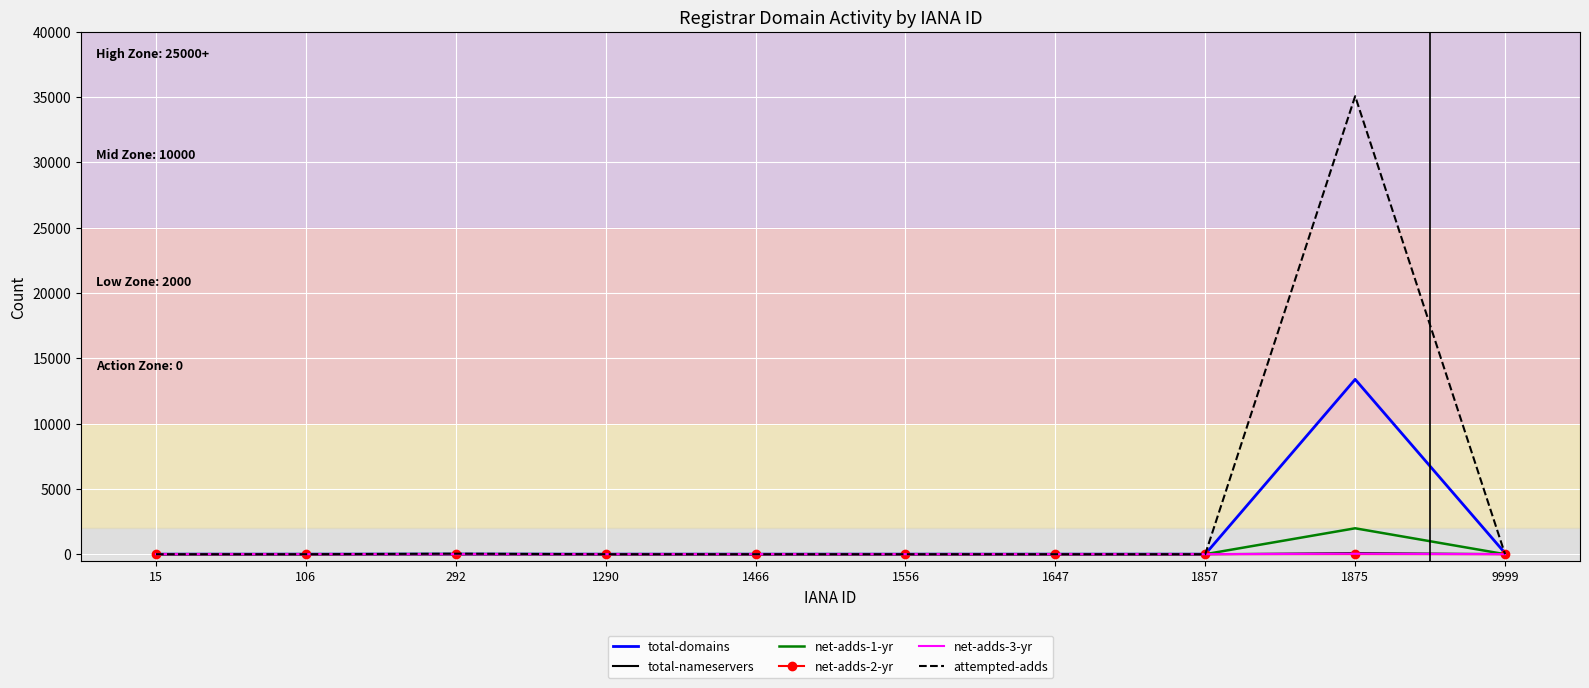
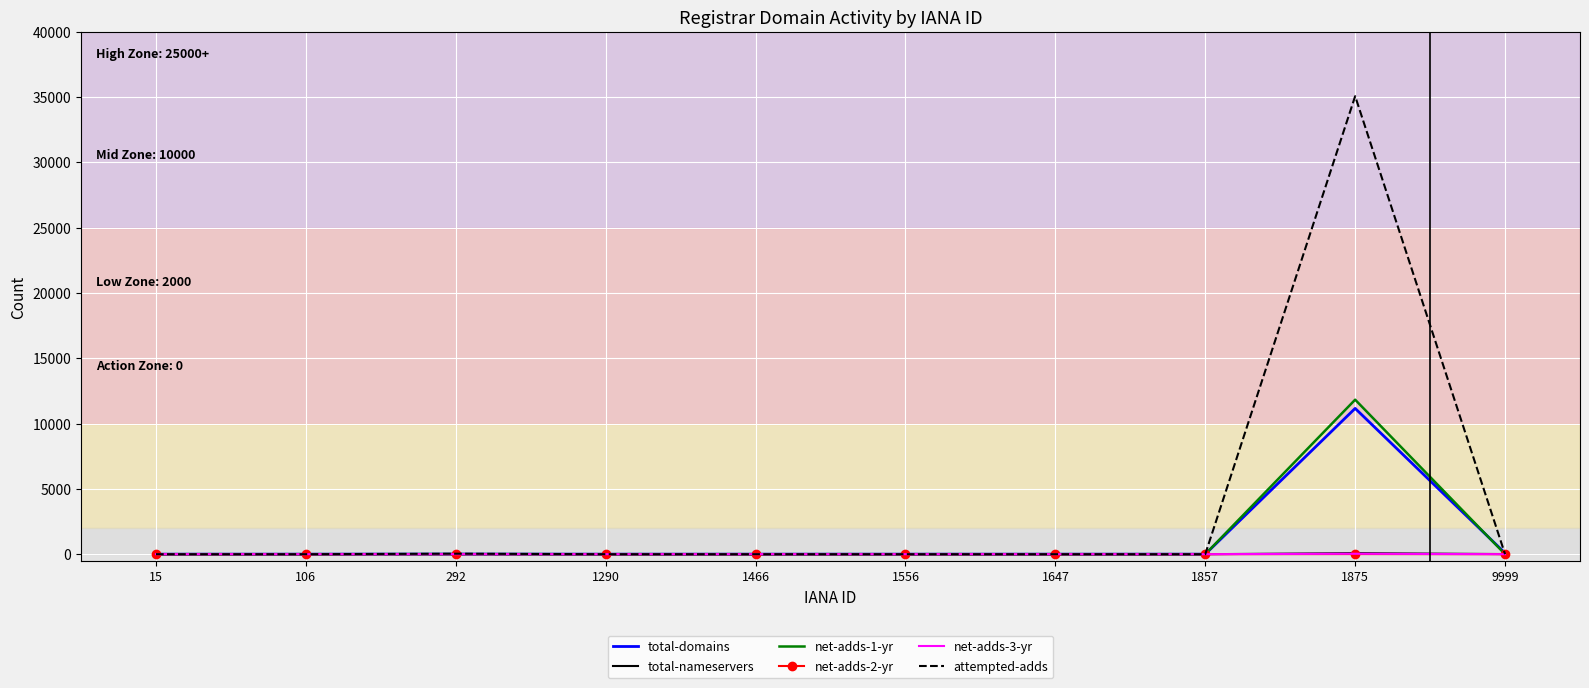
total-domains, 1875: 13400 -> 11200
net-adds-1-yr, 1875: 2000 -> 11800
